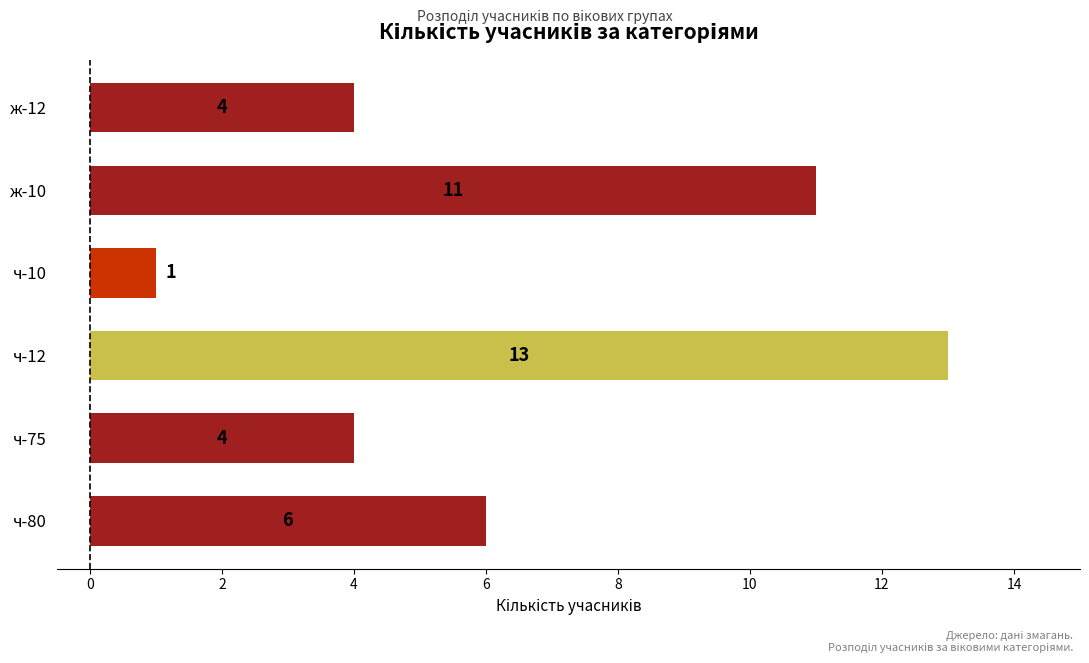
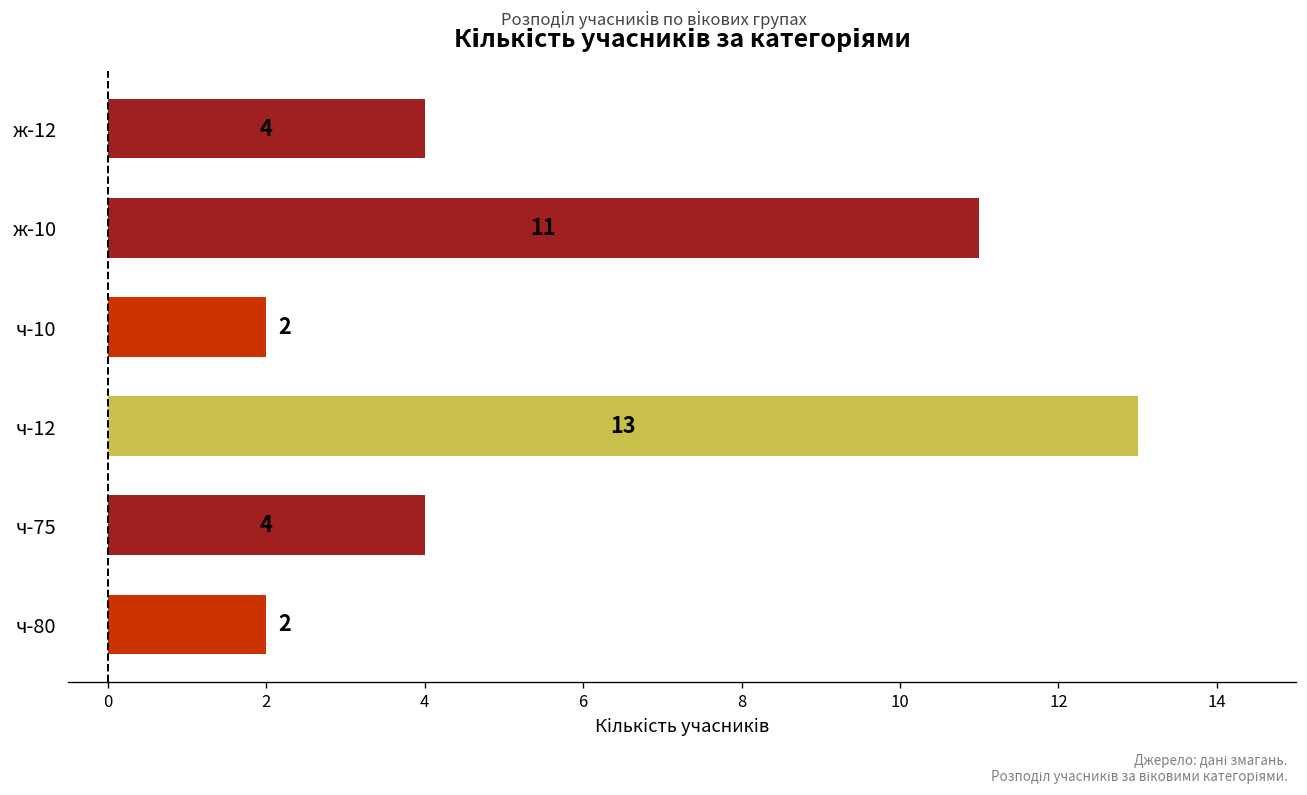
ч-10: 1 -> 2
ч-80: 6 -> 2
